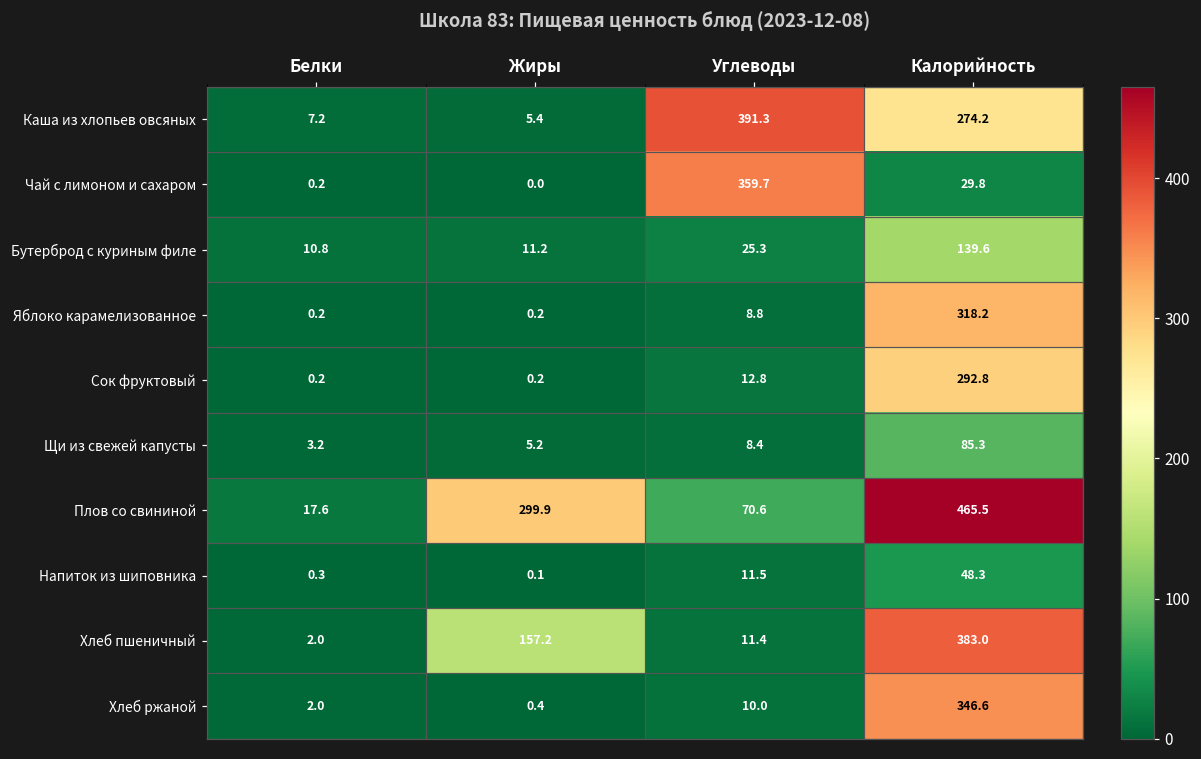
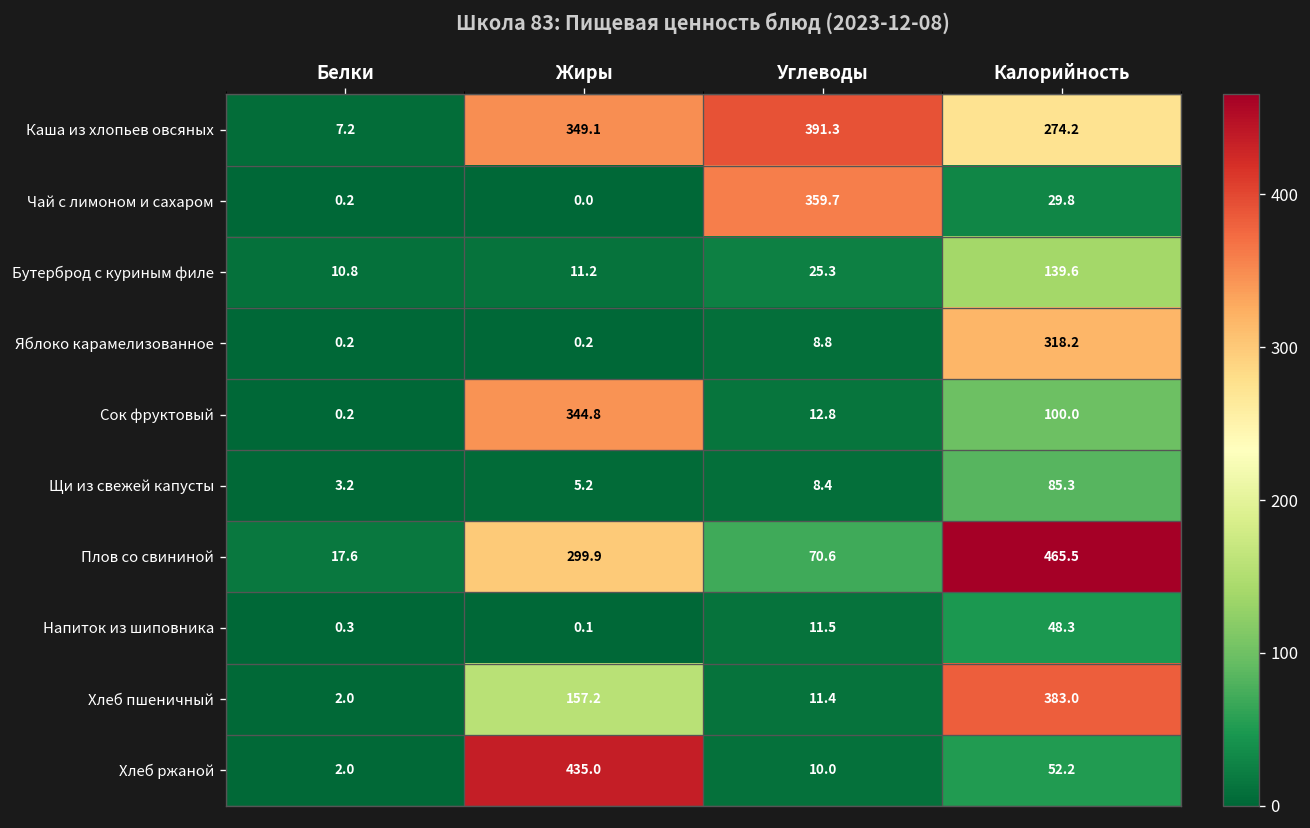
Каша из хлопьев овсяных, Жиры: 5.4 -> 349.1
Сок фруктовый, Жиры: 0.2 -> 344.8
Сок фруктовый, Калорийность: 292.8 -> 100.0
Хлеб ржаной, Жиры: 0.4 -> 435.0
Хлеб ржаной, Калорийность: 346.6 -> 52.2
